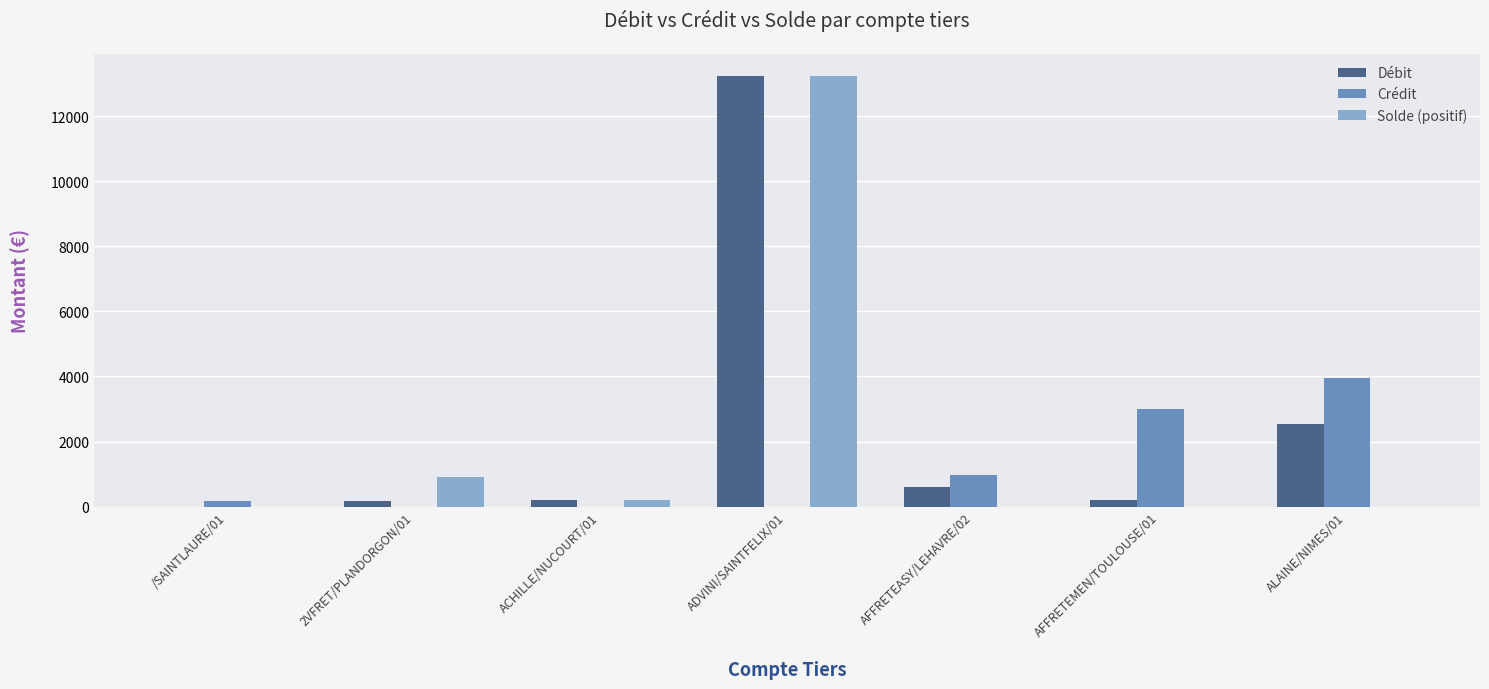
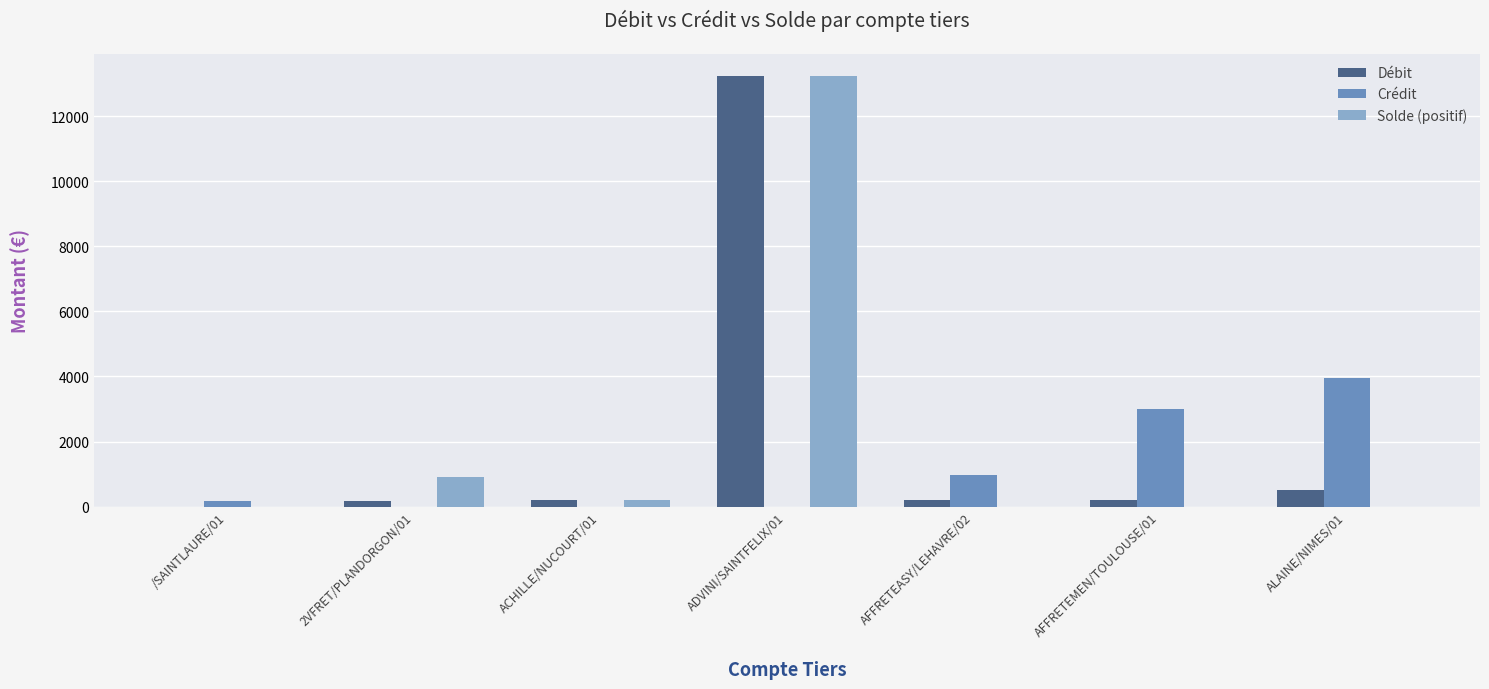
Débit, AFFRETEASY/LEHAVRE/02: 600 -> 200
Débit, ALAINE/NIMES/01: 2600 -> 500
